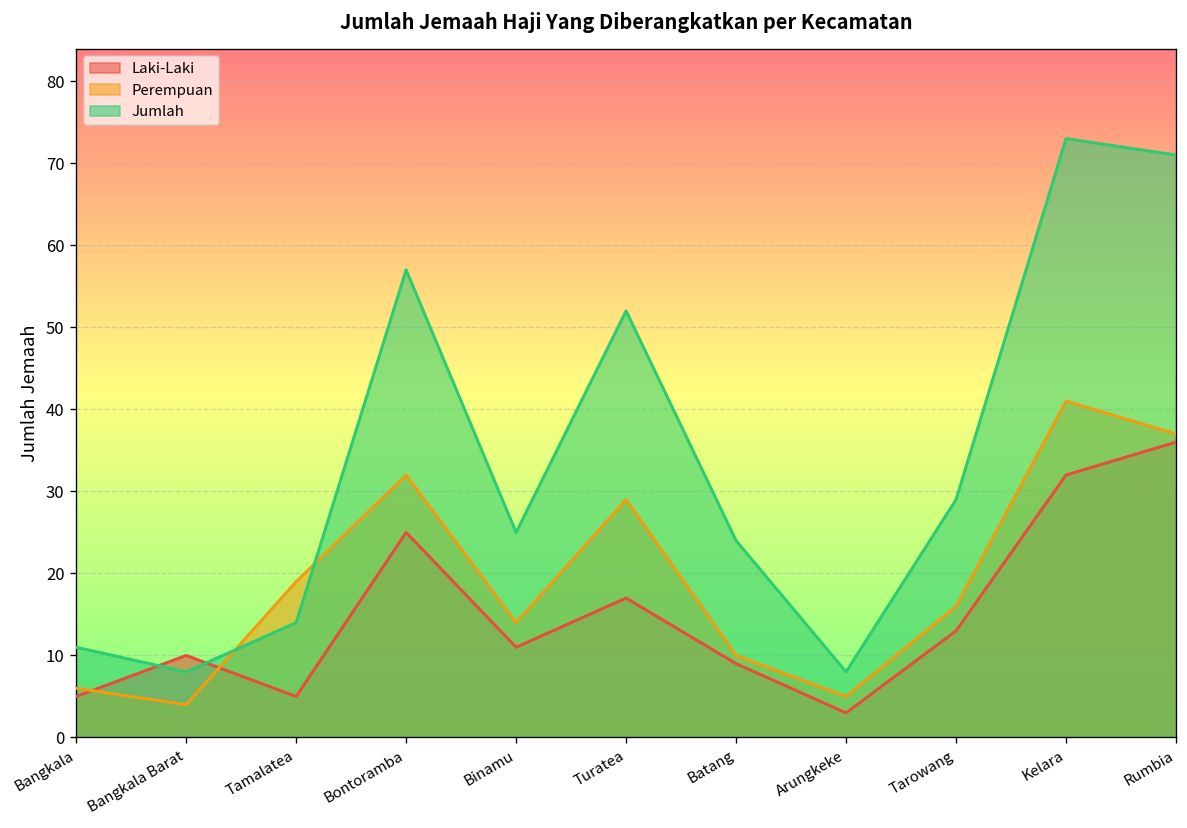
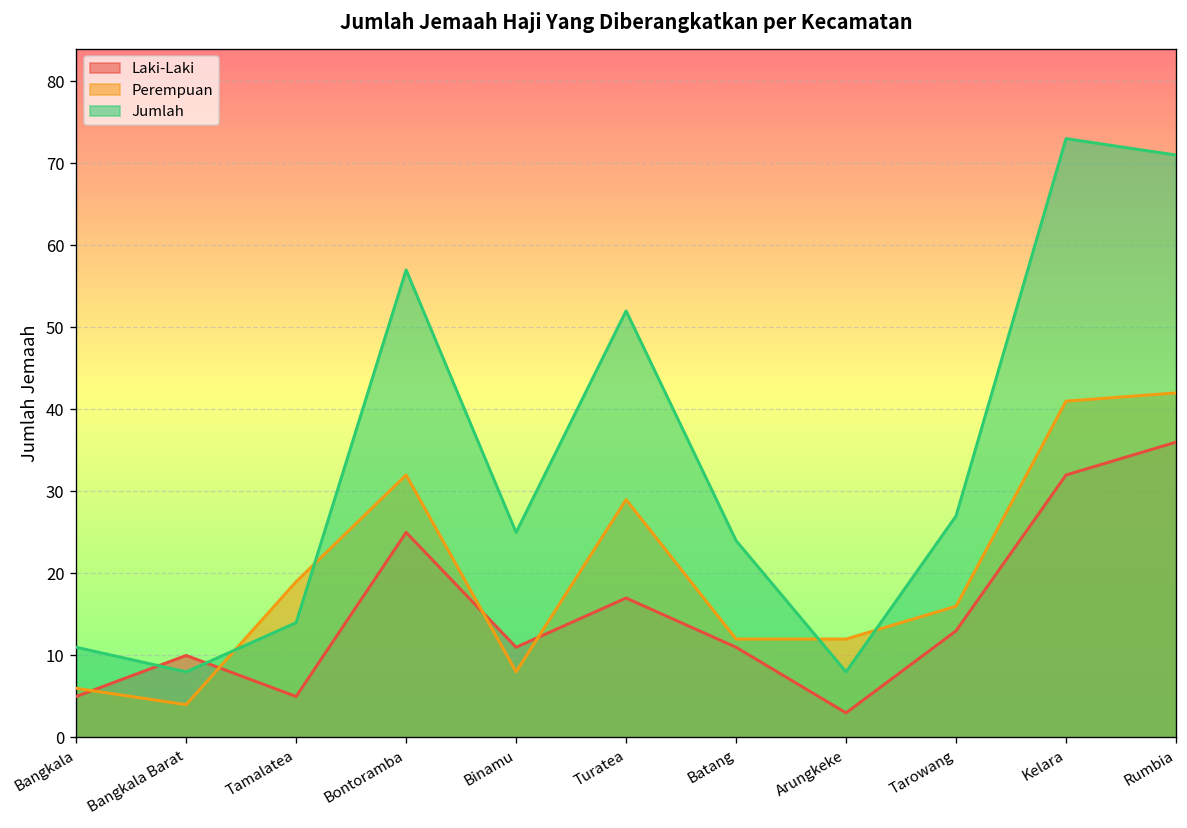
Perempuan, Binamu: 14 -> 8
Laki-Laki, Batang: 9 -> 11
Perempuan, Batang: 10 -> 12
Perempuan, Arungkeke: 5 -> 12
Jumlah, Tarowang: 29 -> 27
Perempuan, Rumbia: 37 -> 42
